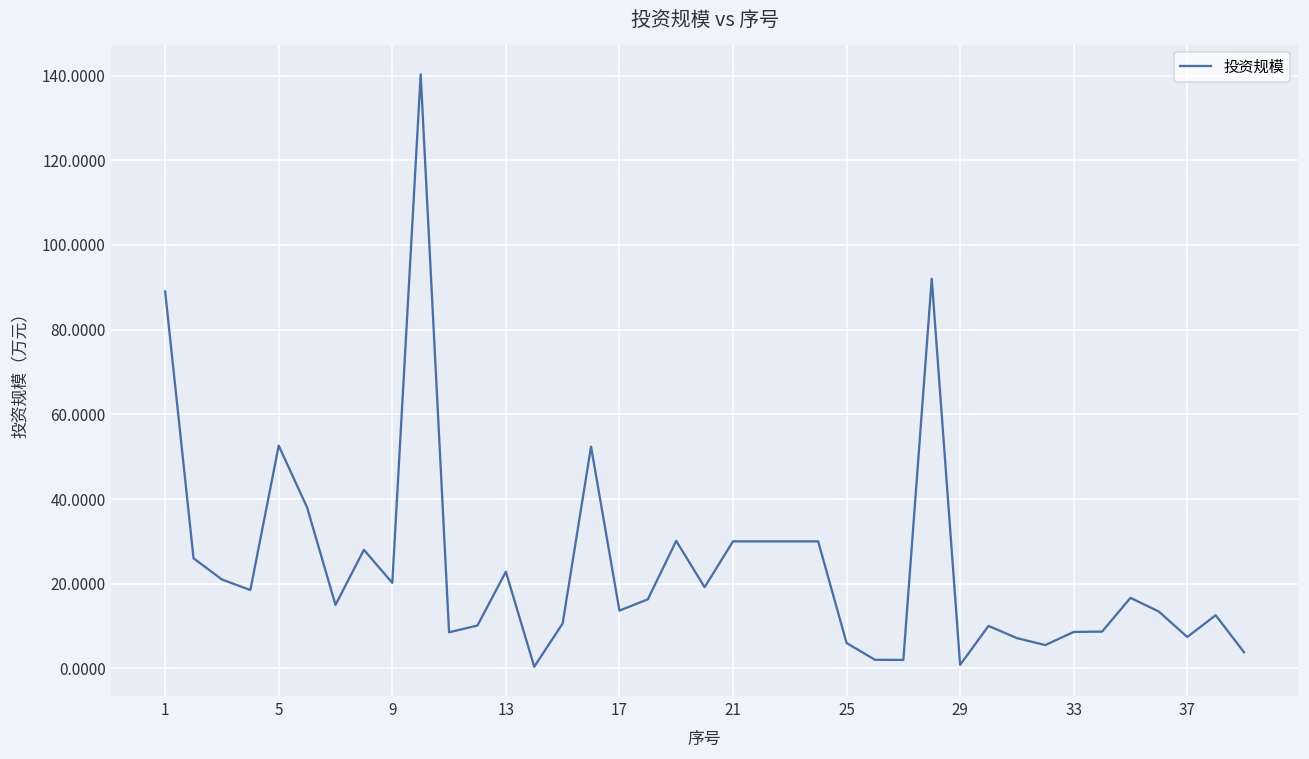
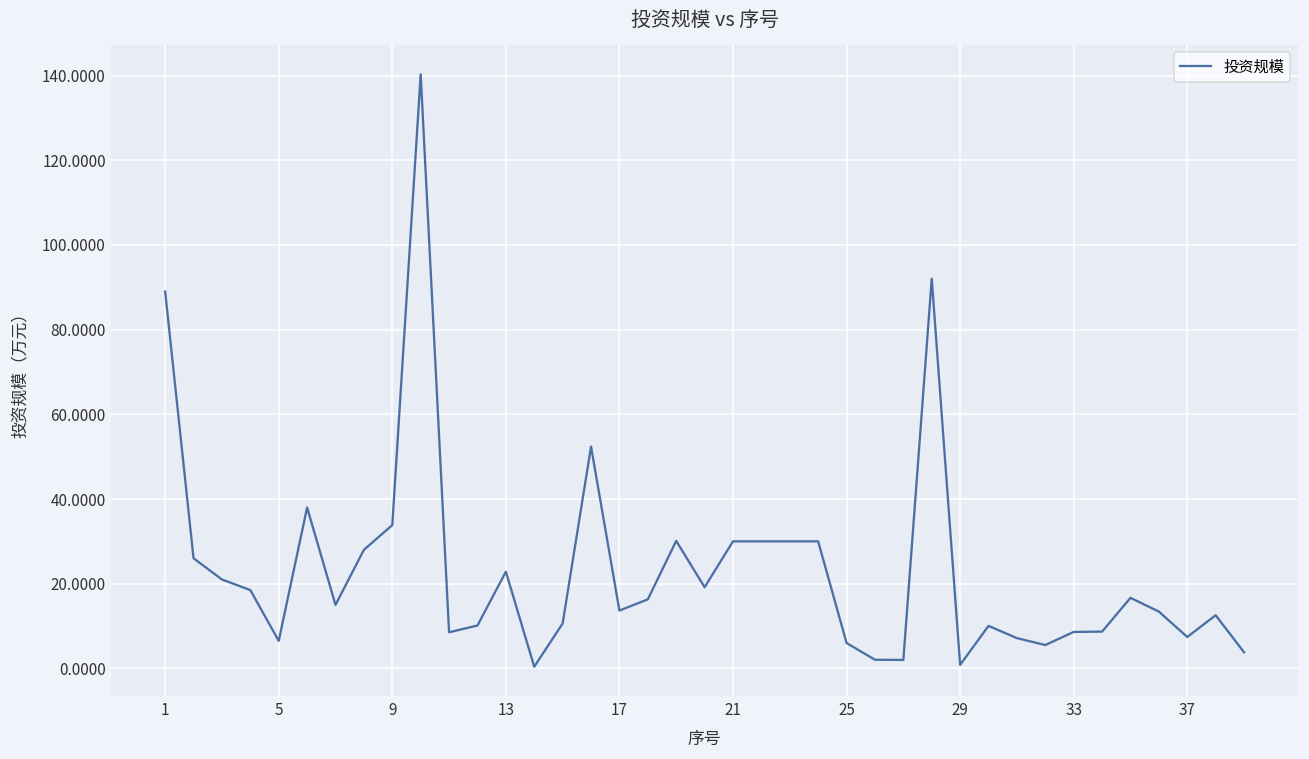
5: 53 -> 7
9: 20 -> 34
